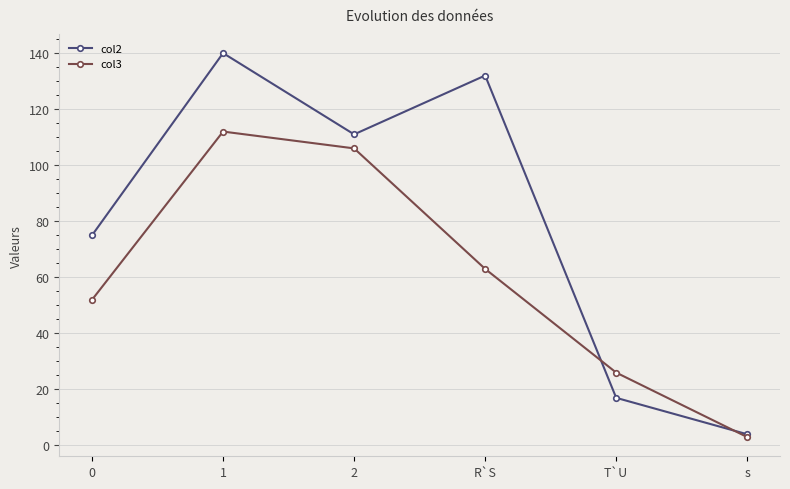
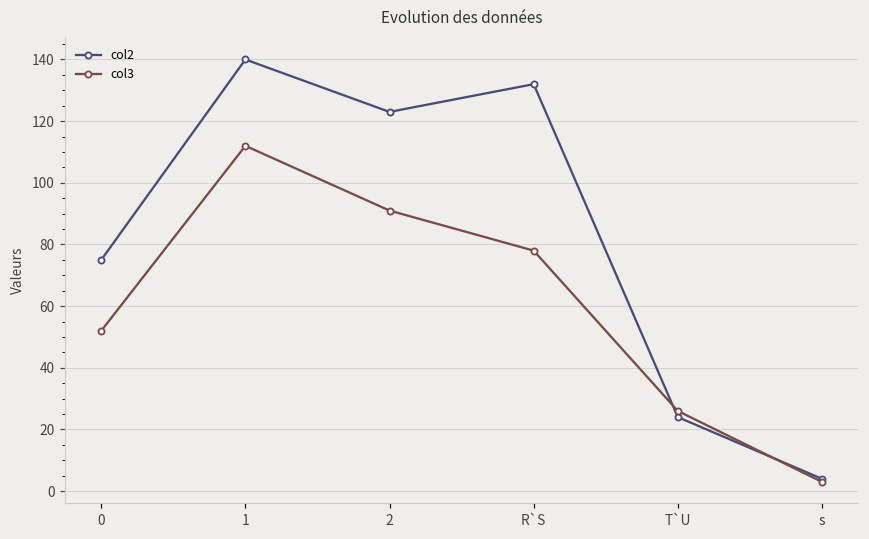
col2, 2: 111 -> 123
col3, 2: 106 -> 91
col3, R`S: 63 -> 78
col2, T`U: 17 -> 24
